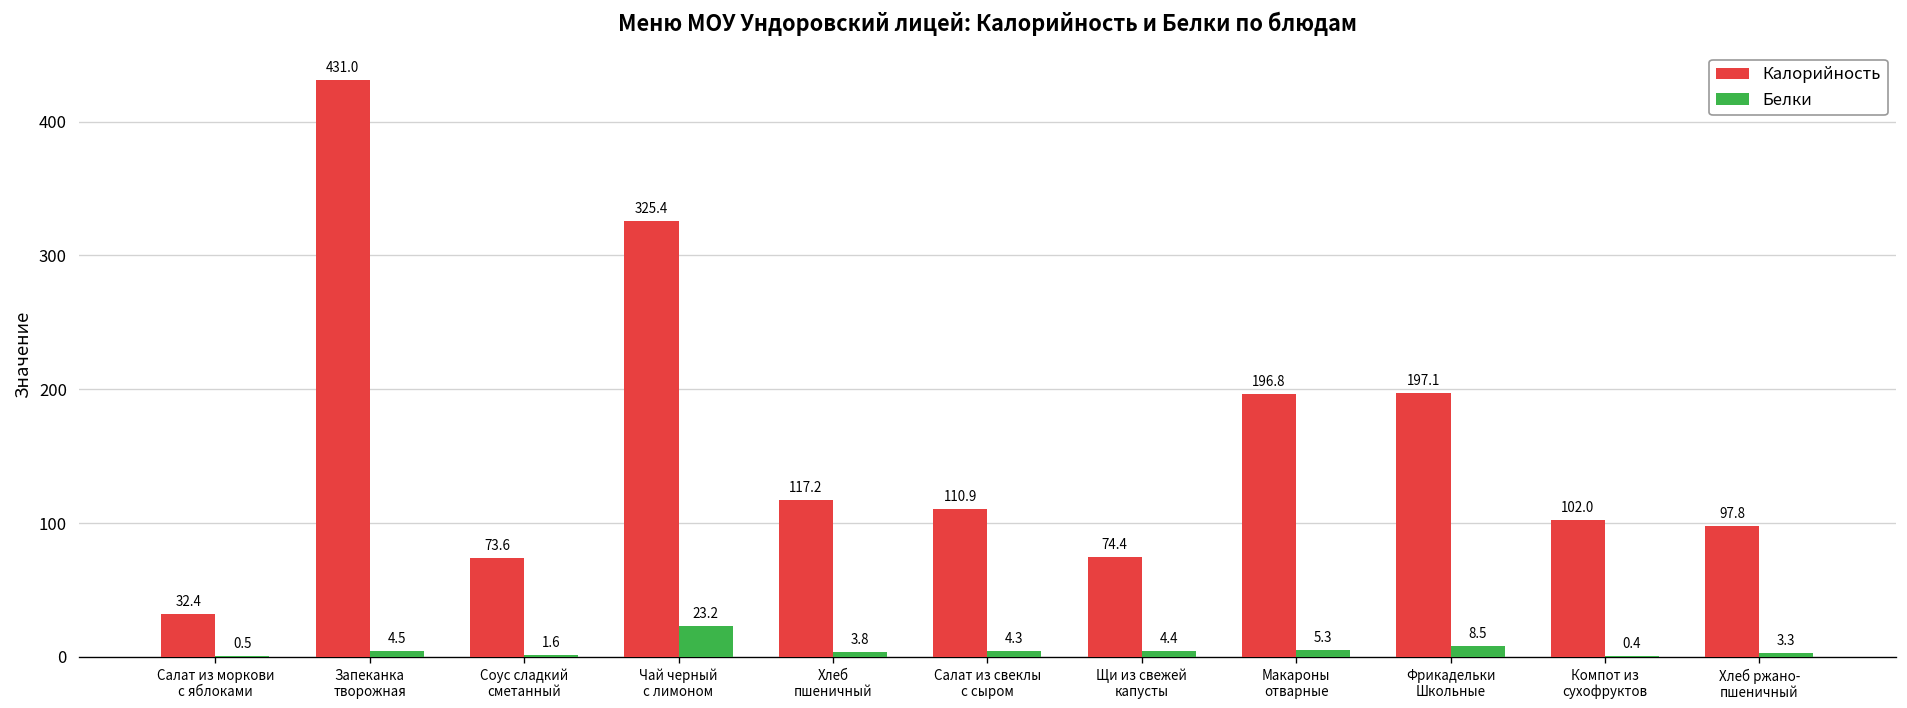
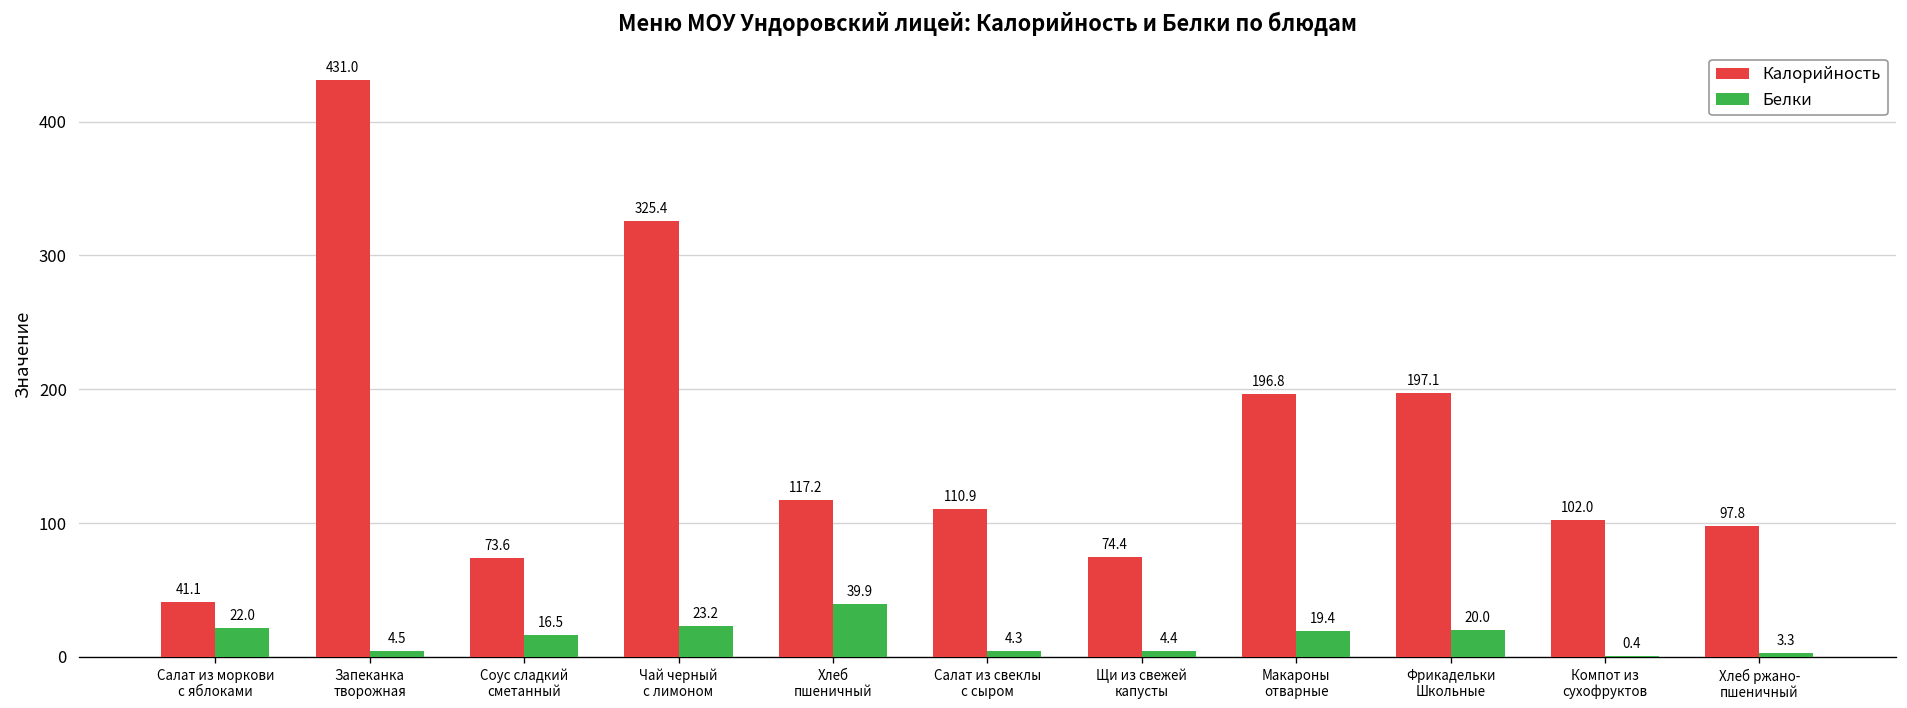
Калорийность, Салат из моркови с яблоками: 32.4 -> 41.1
Белки, Салат из моркови с яблоками: 0.5 -> 22.0
Белки, Соус сладкий сметанный: 1.6 -> 16.5
Белки, Хлеб пшеничный: 3.8 -> 39.9
Белки, Макароны отварные: 5.3 -> 19.4
Белки, Фрикадельки Школьные: 8.5 -> 20.0
